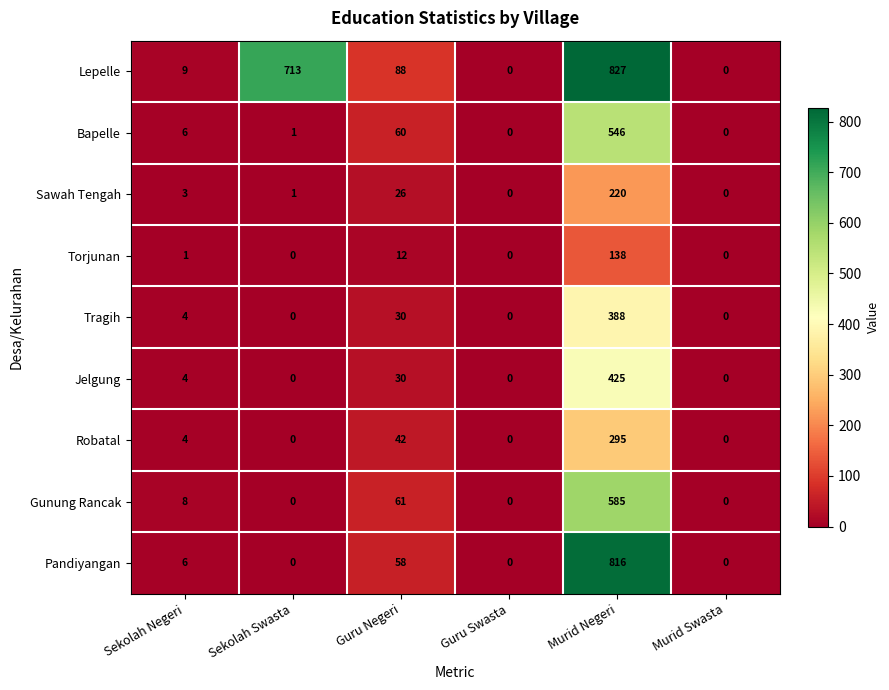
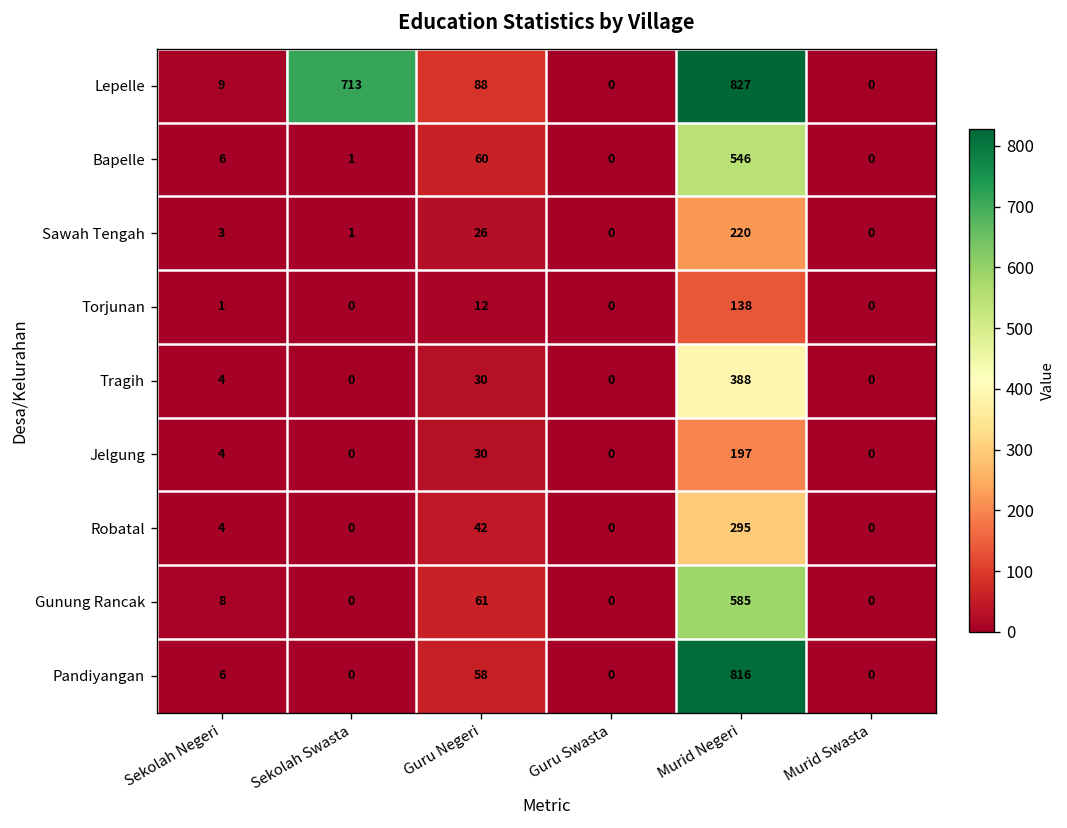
Jelgung, Murid Negeri: 425 -> 197
